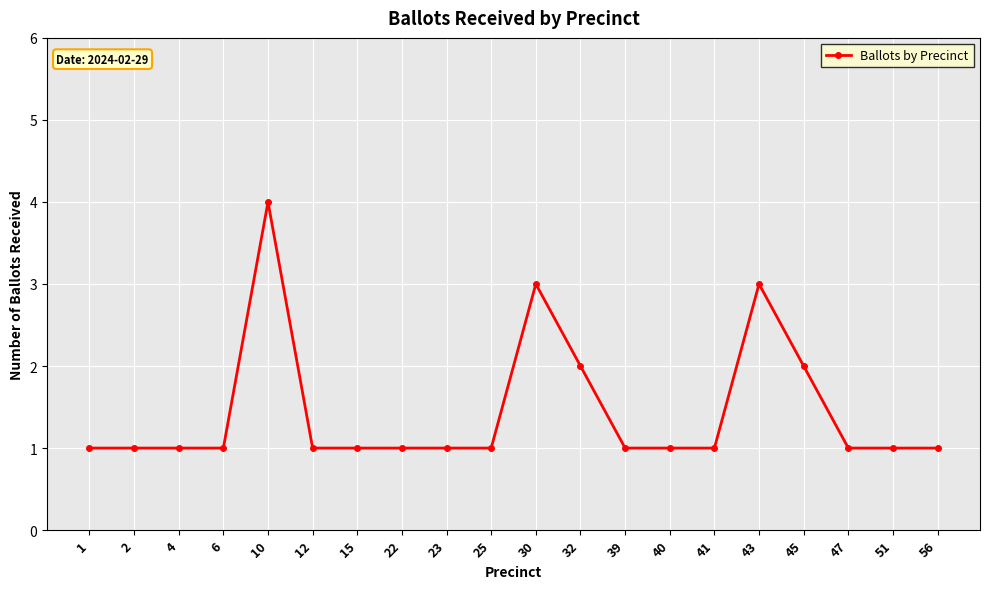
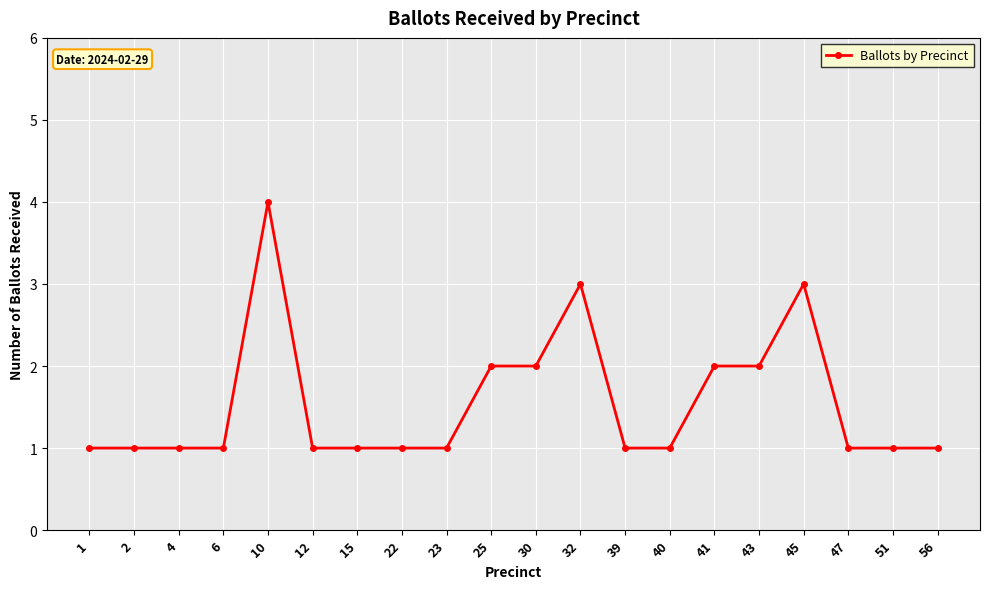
25: 1 -> 2
30: 3 -> 2
32: 2 -> 3
41: 1 -> 2
43: 3 -> 2
45: 2 -> 3
